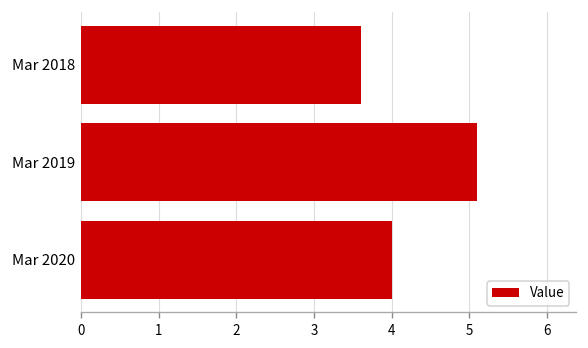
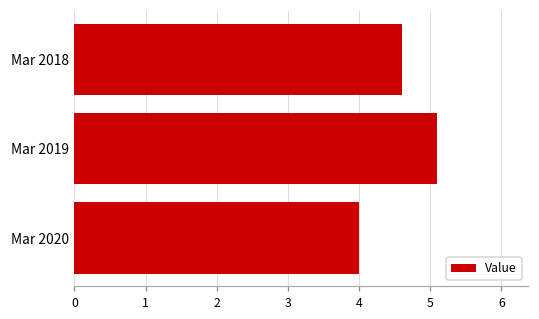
Mar 2018: 3.6 -> 4.6
